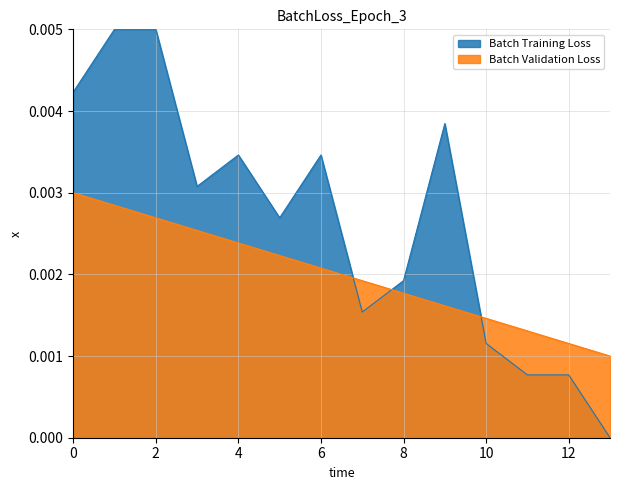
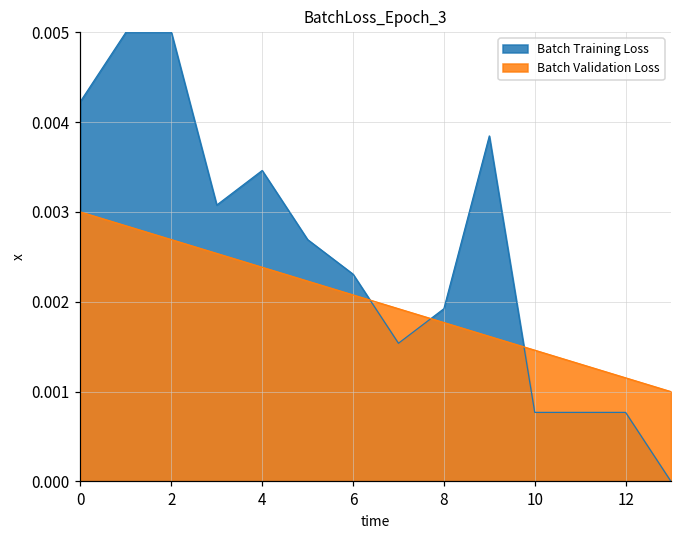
Batch Training Loss, 6: 0.0035 -> 0.0023
Batch Training Loss, 10: 0.0012 -> 0.0008
